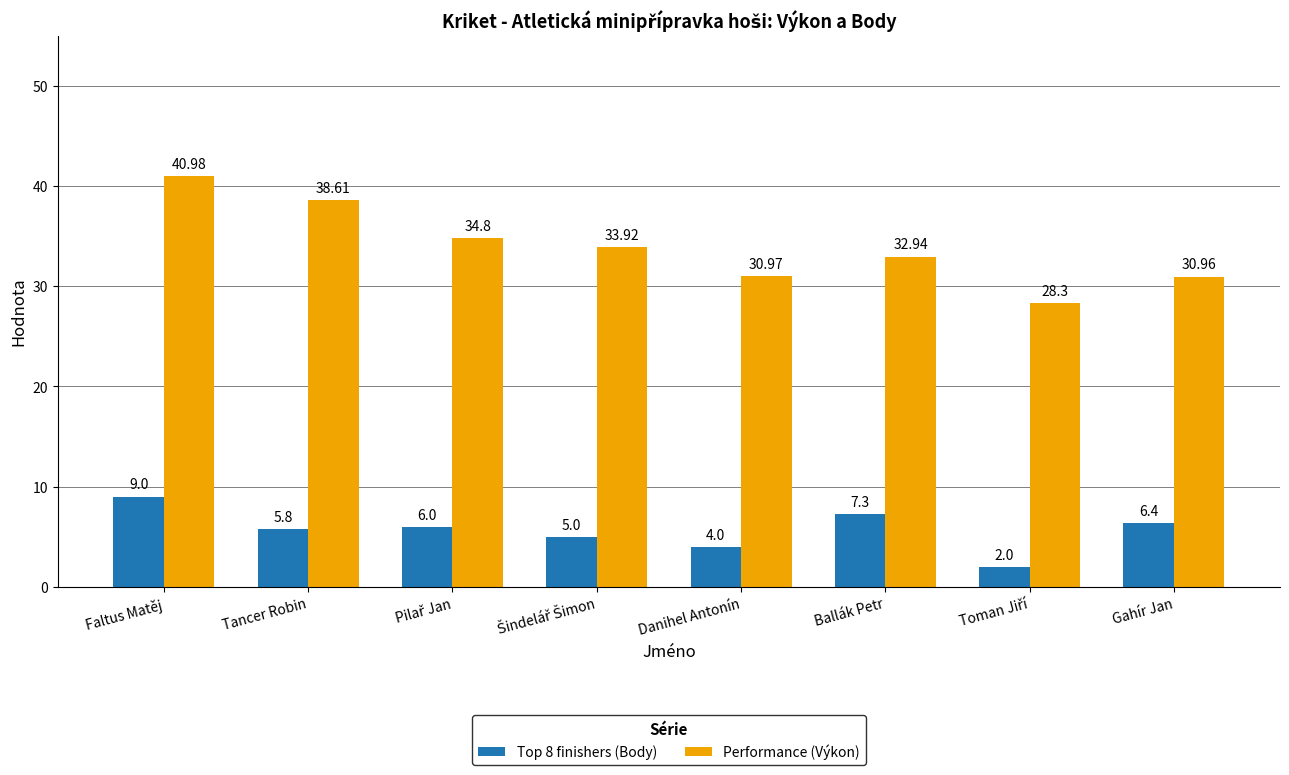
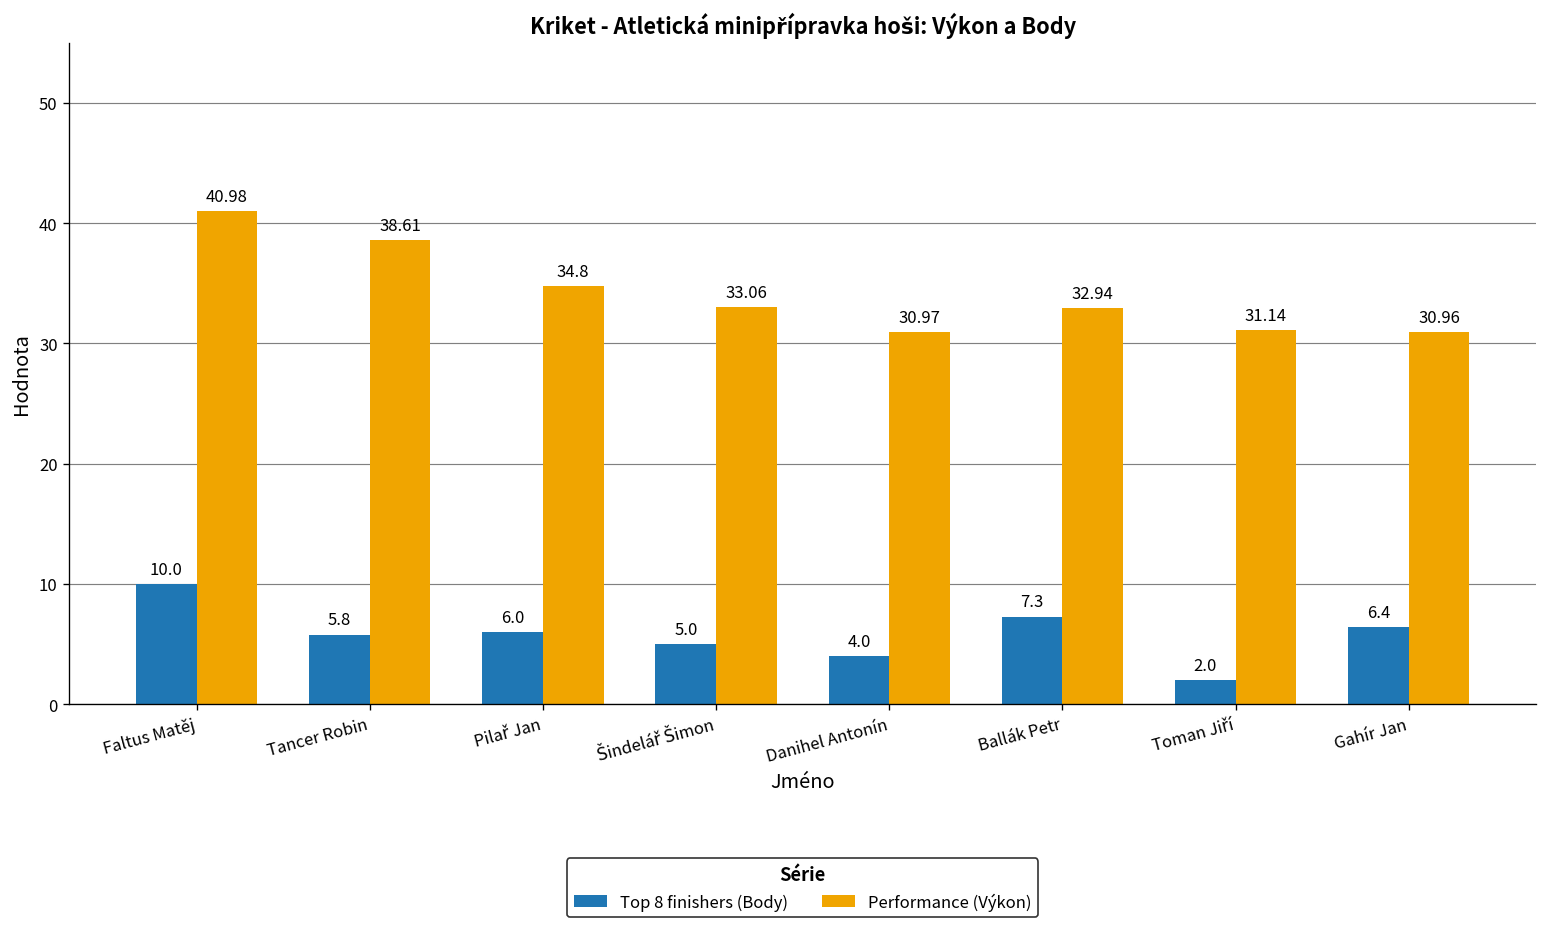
Top 8 finishers (Body), Faltus Matěj: 9.0 -> 10.0
Performance (Výkon), Šindelář Šimon: 33.92 -> 33.06
Performance (Výkon), Toman Jiří: 28.3 -> 31.14
